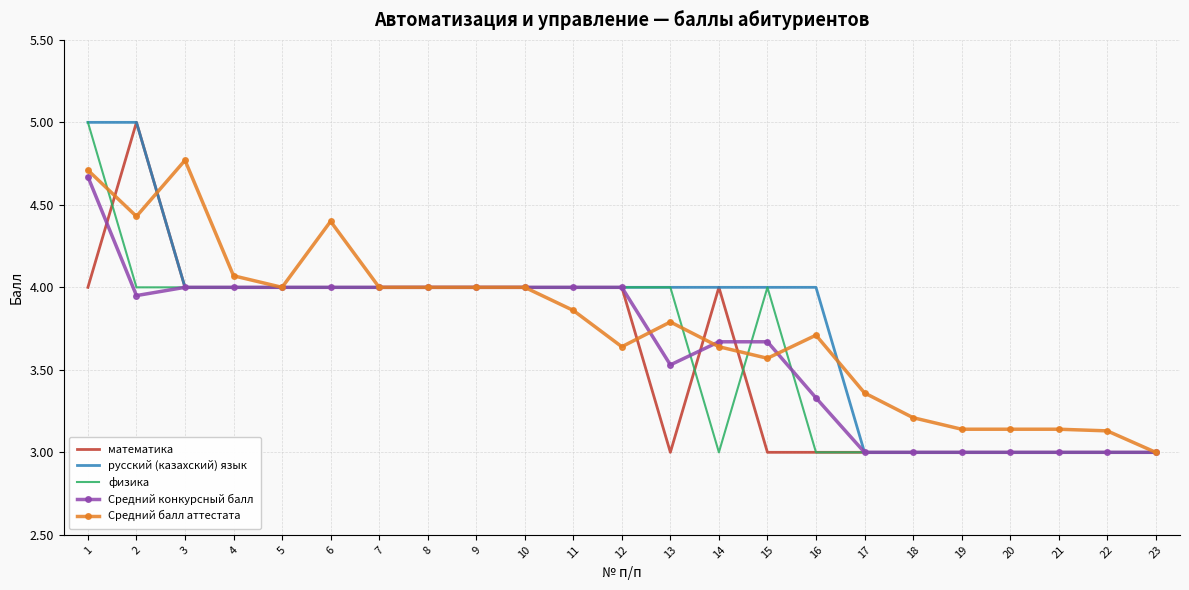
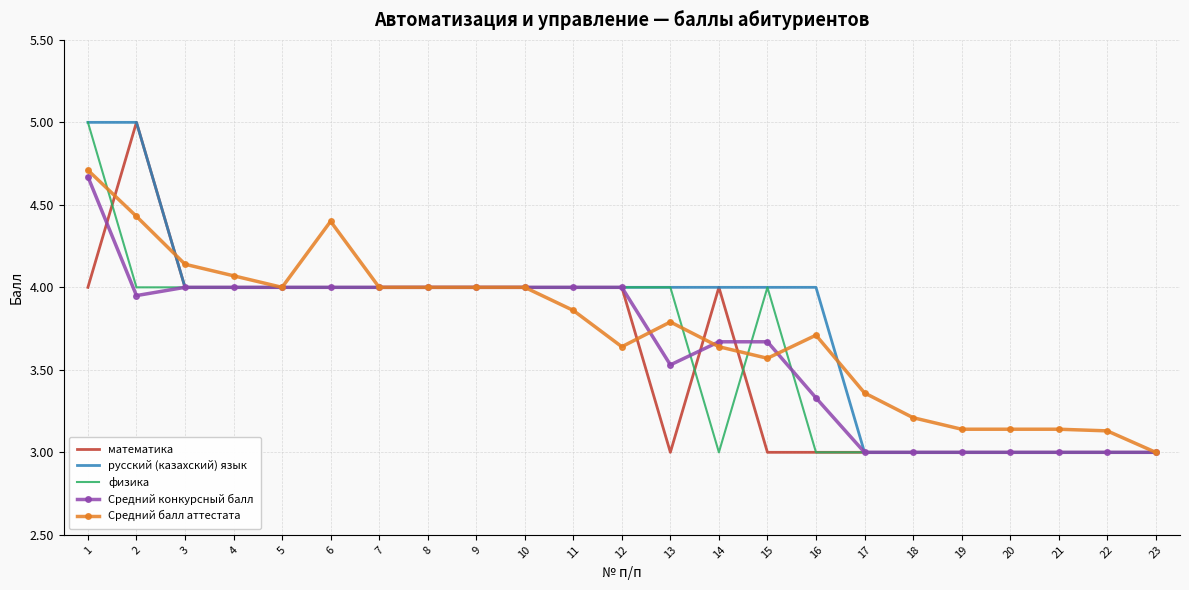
Средний балл аттестата, 3: 4.77 -> 4.14
